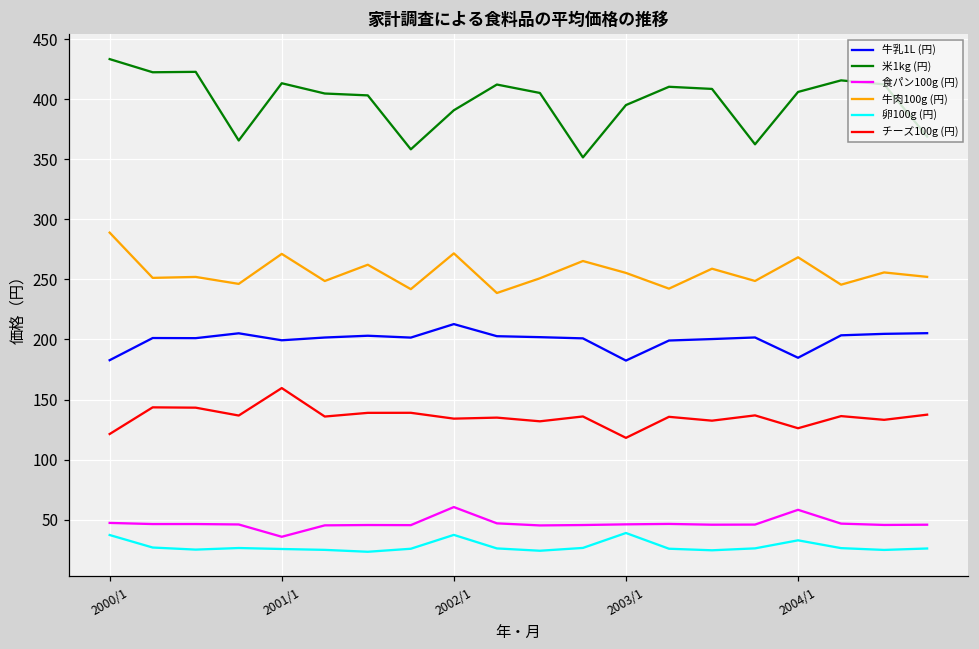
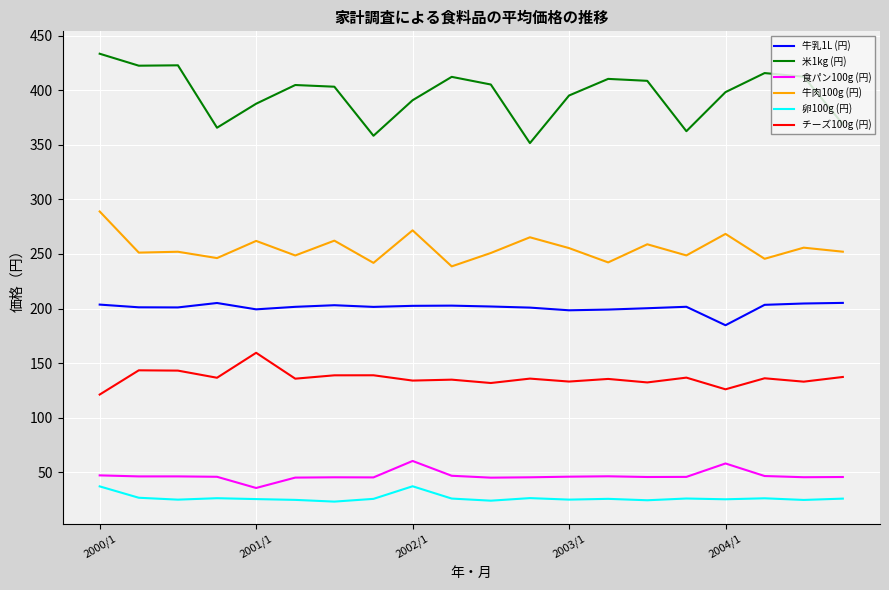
牛乳1L (円), 2000/1: 183 -> 204
米1kg (円), 2001/1: 413 -> 388
牛肉100g (円), 2001/1: 271 -> 262
牛乳1L (円), 2002/1: 213 -> 203
牛乳1L (円), 2003/1: 182 -> 198
卵100g (円), 2003/1: 39 -> 25
チーズ100g (円), 2003/1: 118 -> 133
米1kg (円), 2004/1: 406 -> 398
卵100g (円), 2004/1: 33 -> 25
